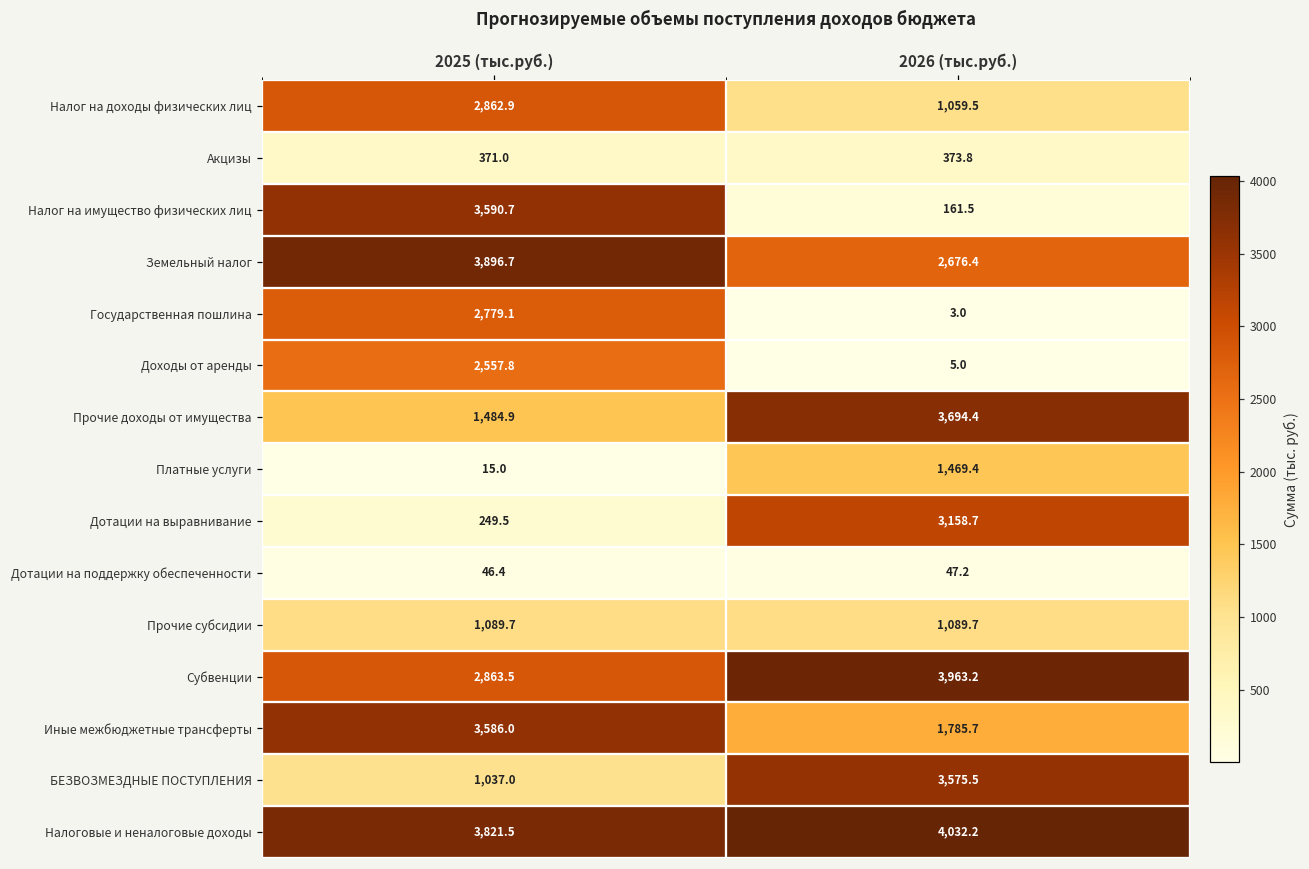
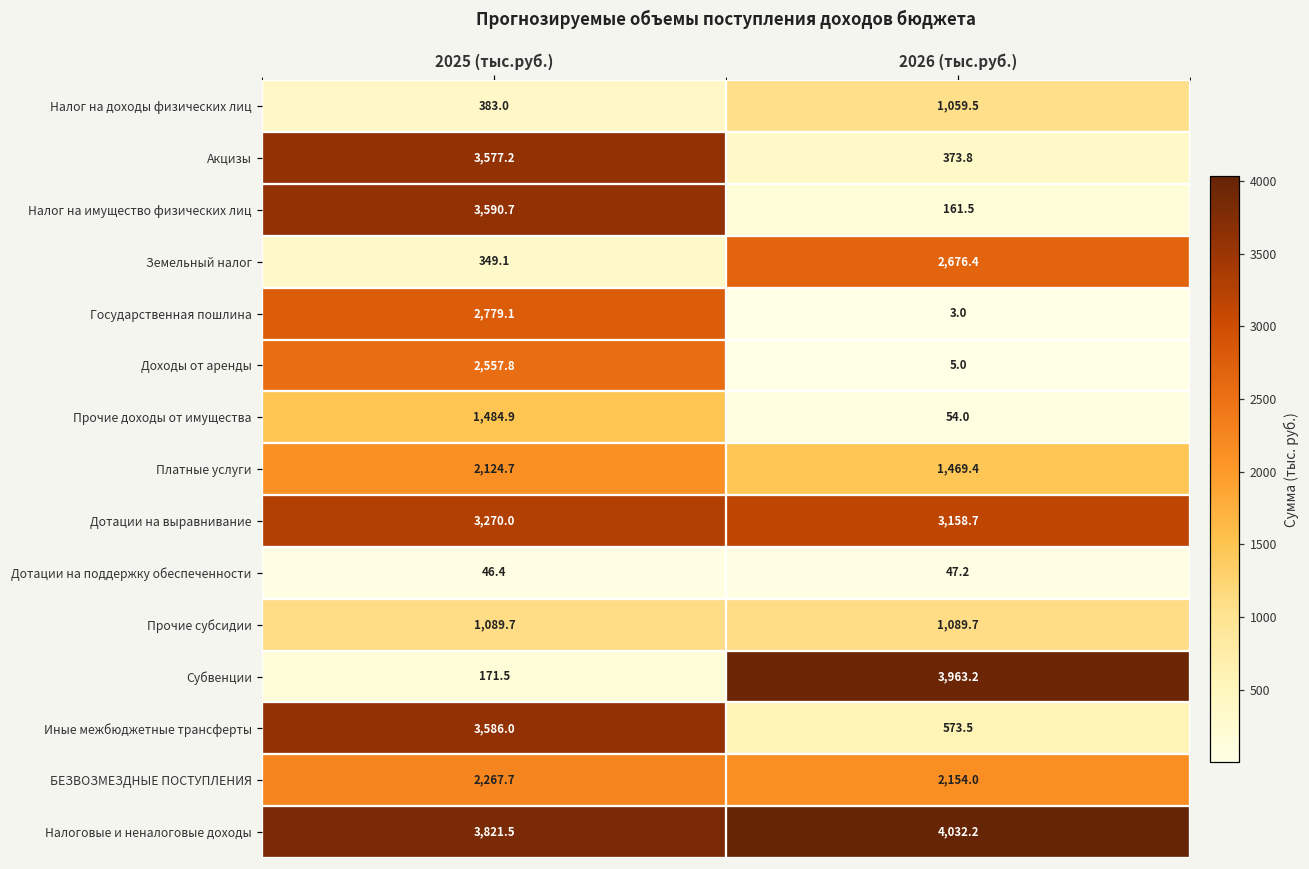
Налог на доходы физических лиц, 2025 (тыс.руб.): 2,862.9 -> 383.0
Акцизы, 2025 (тыс.руб.): 371.0 -> 3,577.2
Земельный налог, 2025 (тыс.руб.): 3,896.7 -> 349.1
Прочие доходы от имущества, 2026 (тыс.руб.): 3,694.4 -> 54.0
Платные услуги, 2025 (тыс.руб.): 15.0 -> 2,124.7
Дотации на выравнивание, 2025 (тыс.руб.): 249.5 -> 3,270.0
Субвенции, 2025 (тыс.руб.): 2,863.5 -> 171.5
Иные межбюджетные трансферты, 2026 (тыс.руб.): 1,785.7 -> 573.5
БЕЗВОЗМЕЗДНЫЕ ПОСТУПЛЕНИЯ, 2025 (тыс.руб.): 1,037.0 -> 2,267.7
БЕЗВОЗМЕЗДНЫЕ ПОСТУПЛЕНИЯ, 2026 (тыс.руб.): 3,575.5 -> 2,154.0
